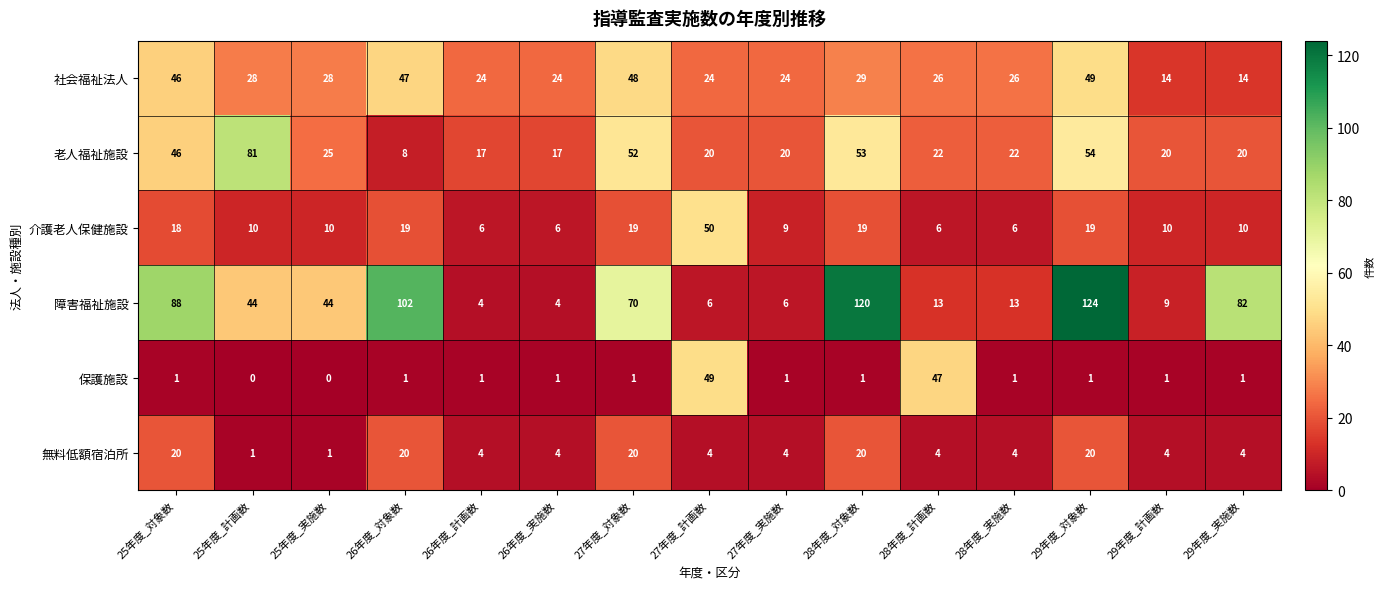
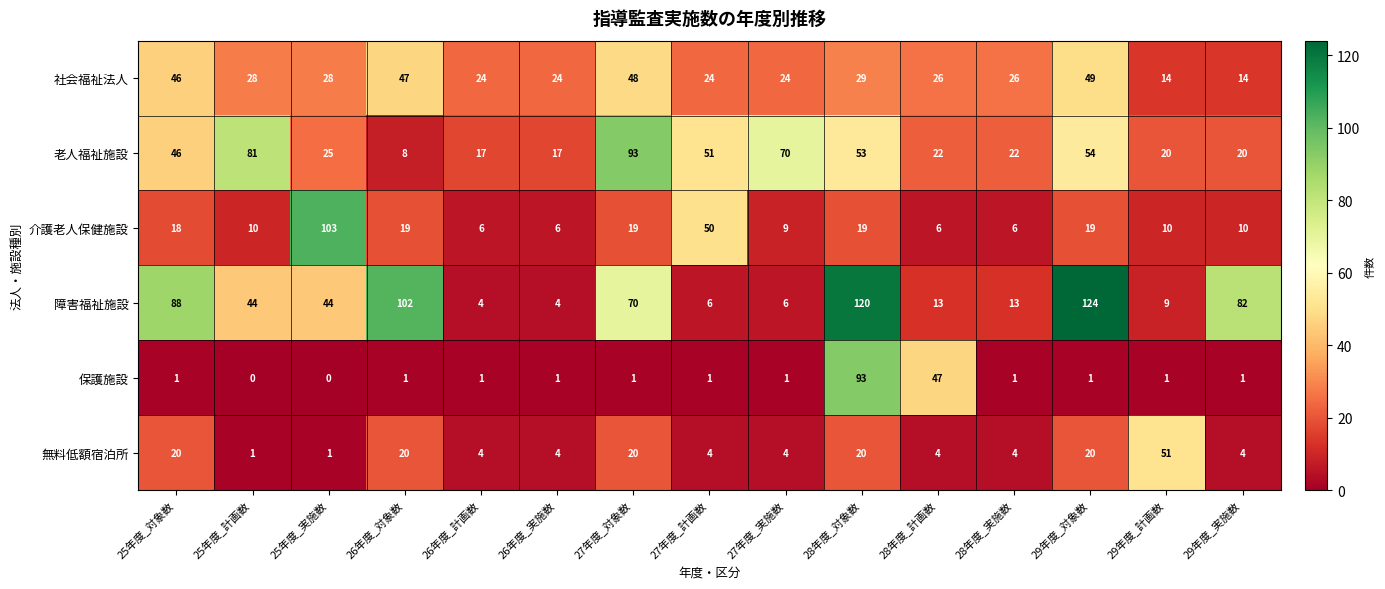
老人福祉施設, 27年度_対象数: 52 -> 93
老人福祉施設, 27年度_計画数: 20 -> 51
老人福祉施設, 27年度_実施数: 20 -> 70
介護老人保健施設, 25年度_実施数: 10 -> 103
保護施設, 27年度_計画数: 49 -> 1
保護施設, 28年度_対象数: 1 -> 93
無料低額宿泊所, 29年度_計画数: 4 -> 51
